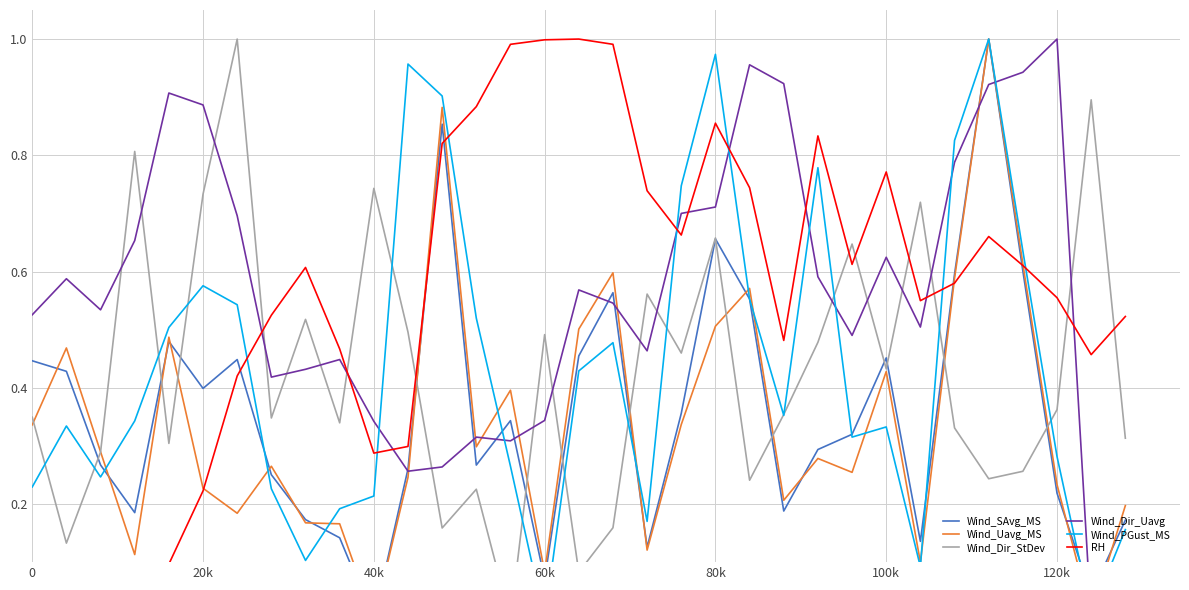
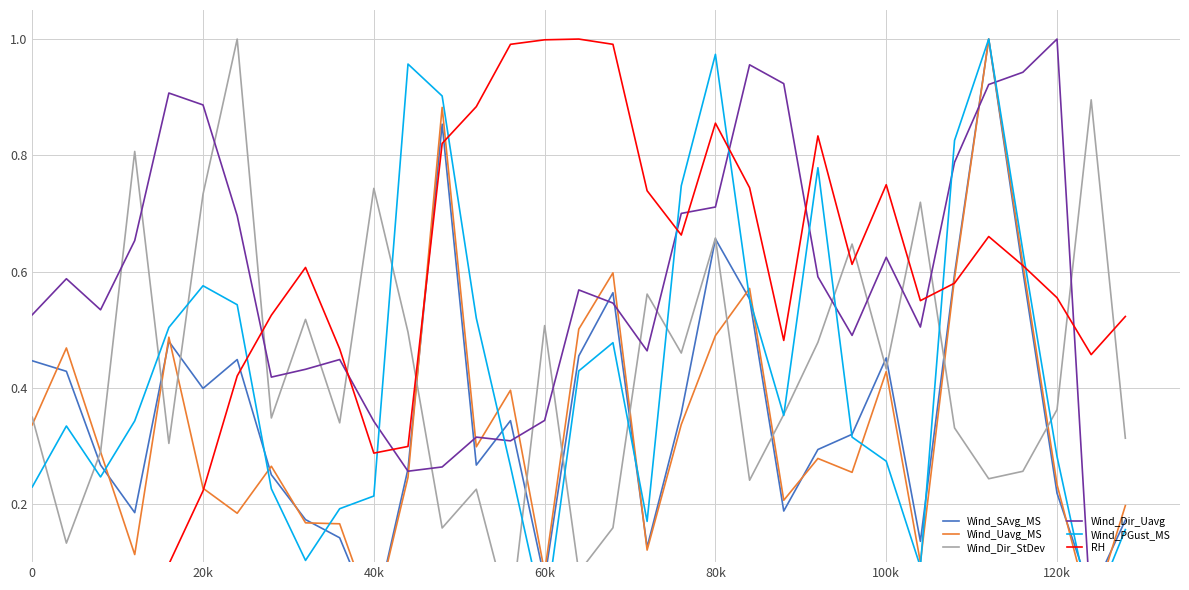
Wind_Dir_StDev, 60k: 0.49 -> 0.51
Wind_Uavg_MS, 80k: 0.51 -> 0.49
Wind_PGust_MS, 100k: 0.33 -> 0.27
RH, 100k: 0.77 -> 0.75
